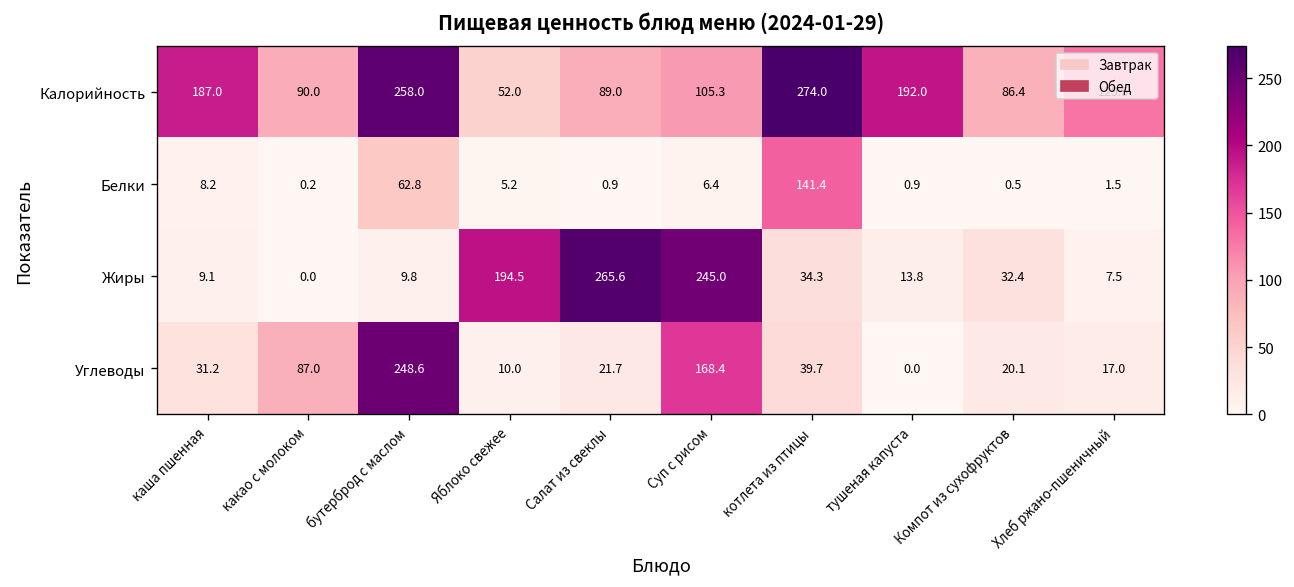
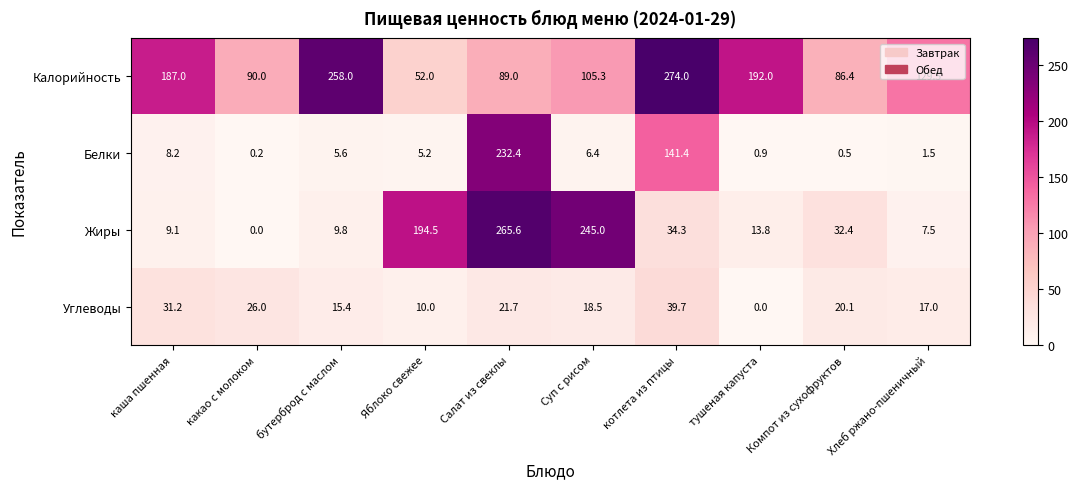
Белки, бутерброд с маслом: 62.8 -> 5.6
Белки, Салат из свеклы: 0.9 -> 232.4
Углеводы, какао с молоком: 87.0 -> 26.0
Углеводы, бутерброд с маслом: 248.6 -> 15.4
Углеводы, Суп с рисом: 168.4 -> 18.5
